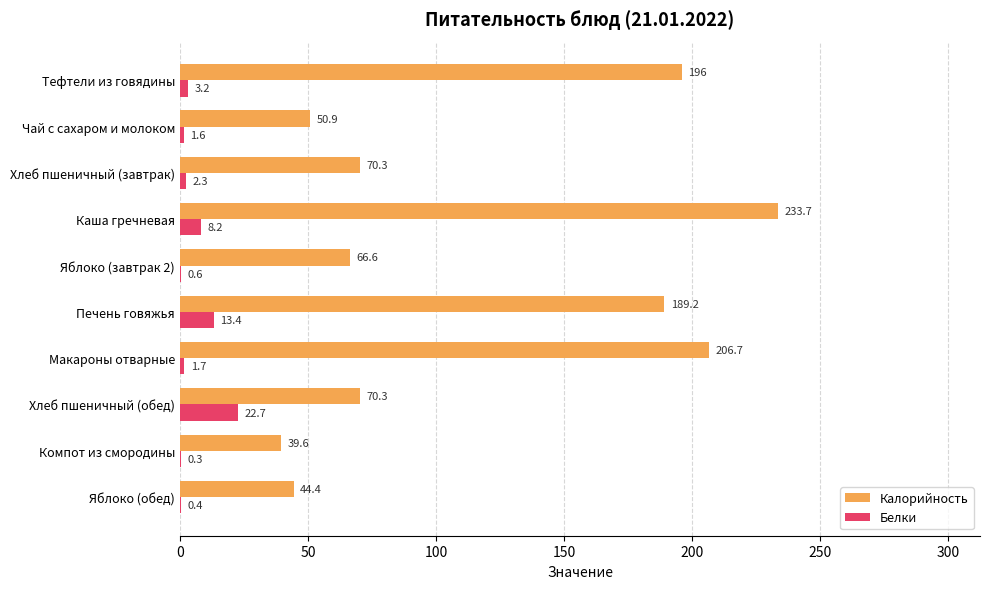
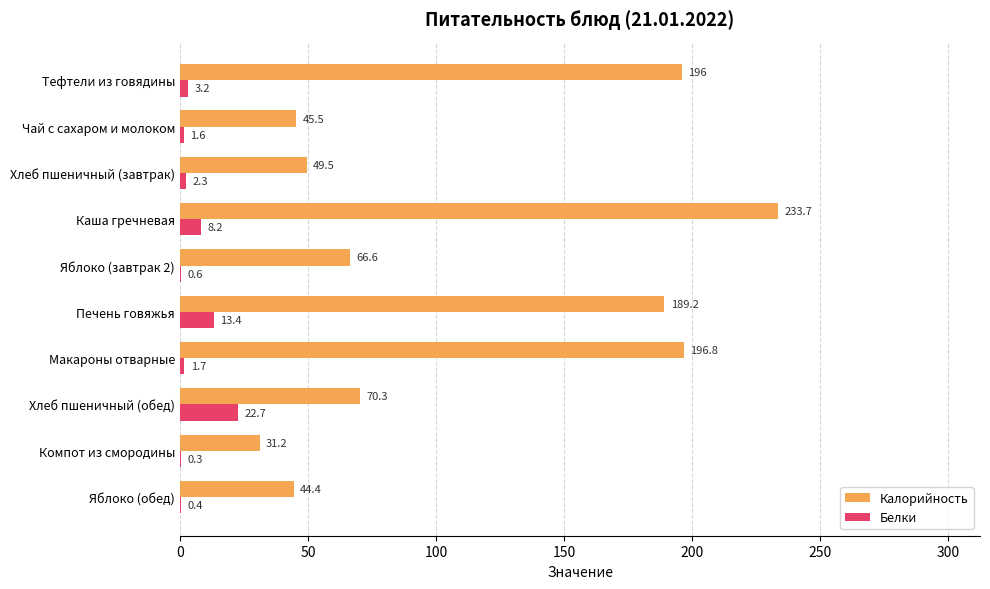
Калорийность, Чай с сахаром и молоком: 50.9 -> 45.5
Калорийность, Хлеб пшеничный (завтрак): 70.3 -> 49.5
Калорийность, Макароны отварные: 206.7 -> 196.8
Калорийность, Компот из смородины: 39.6 -> 31.2
